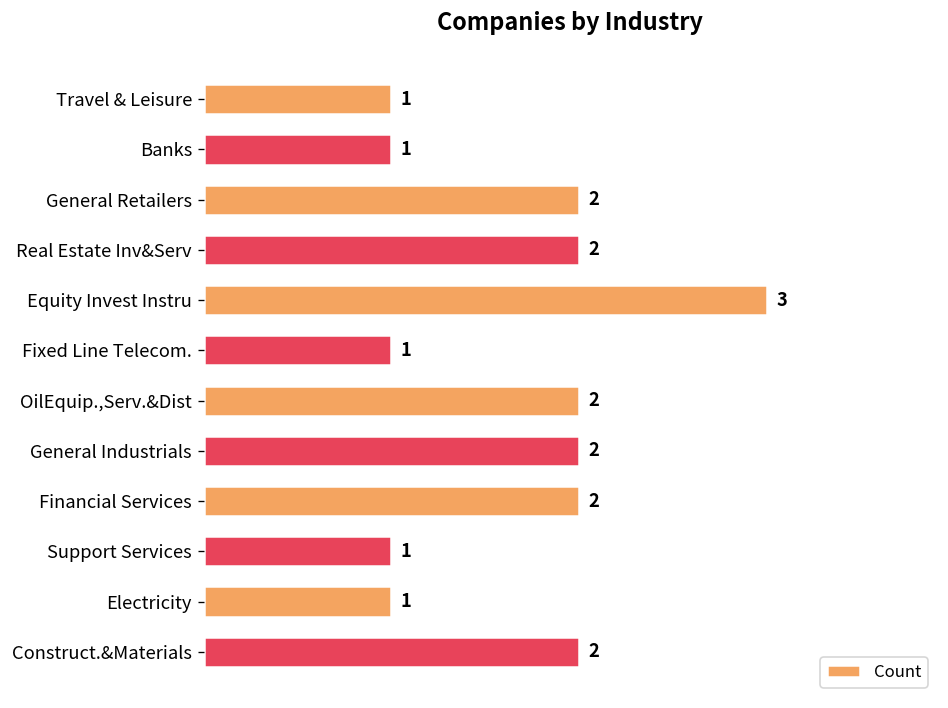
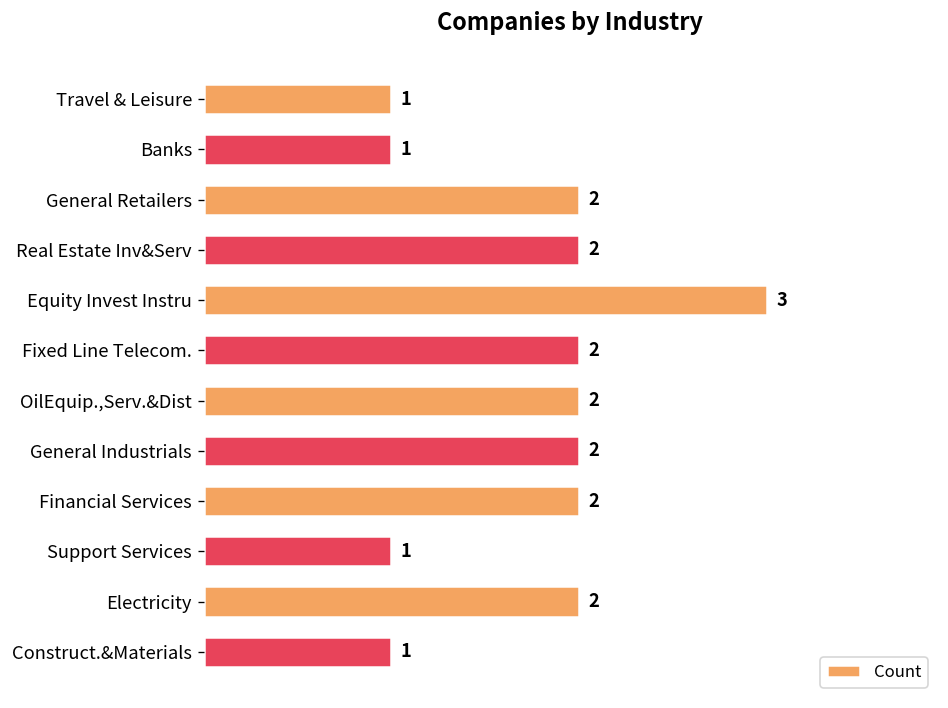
Fixed Line Telecom.: 1 -> 2
Electricity: 1 -> 2
Construct.&Materials: 2 -> 1
